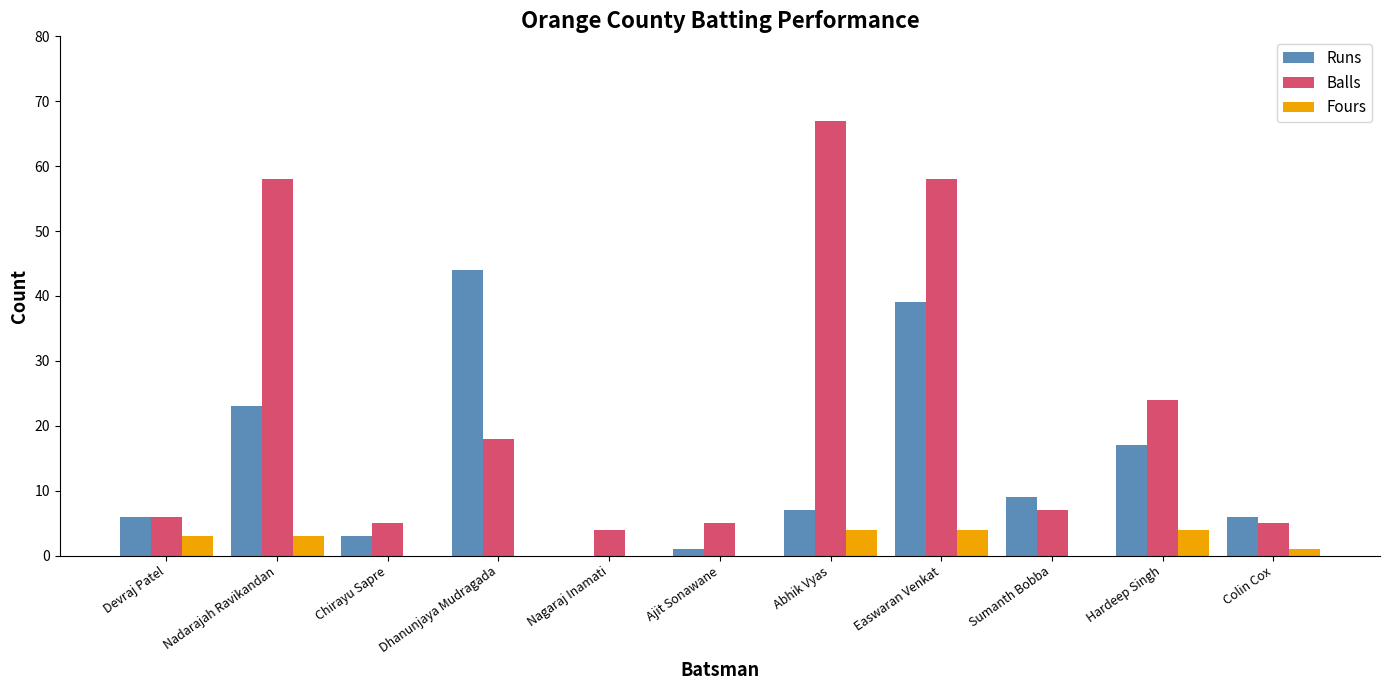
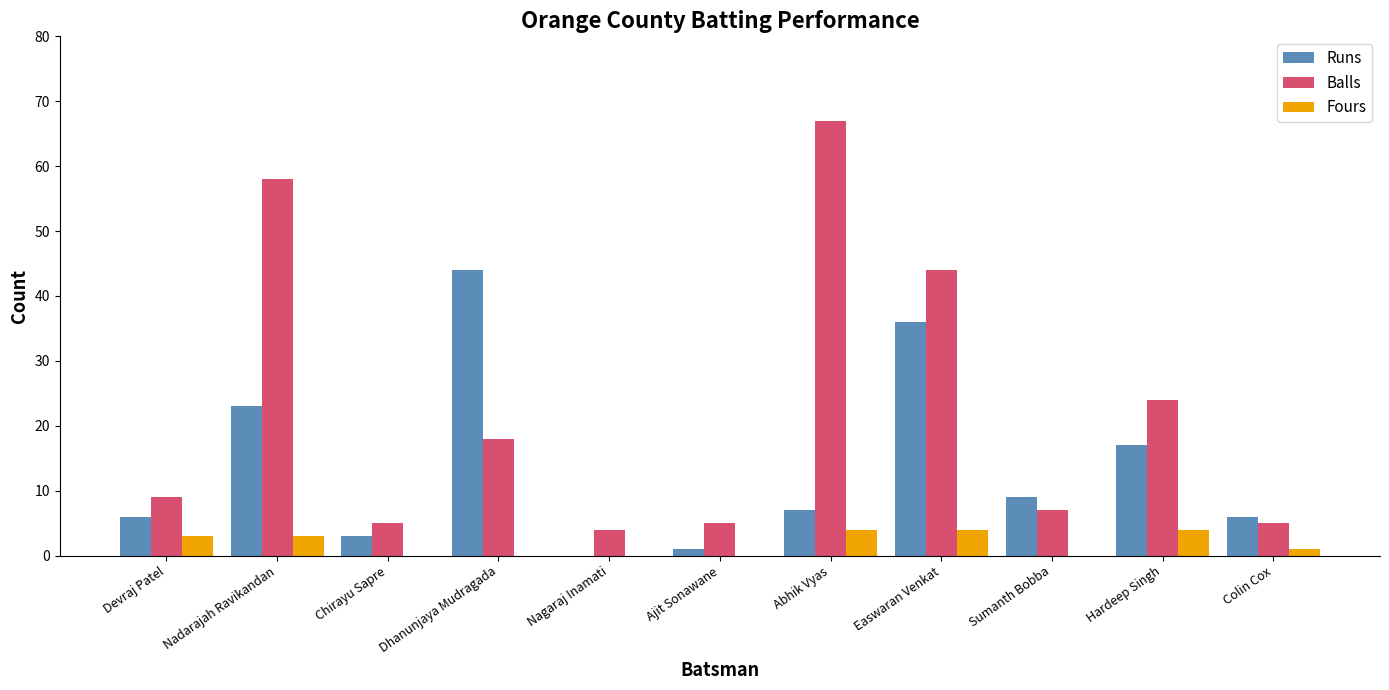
Balls, Devraj Patel: 6 -> 9
Runs, Easwaran Venkat: 39 -> 36
Balls, Easwaran Venkat: 58 -> 44
